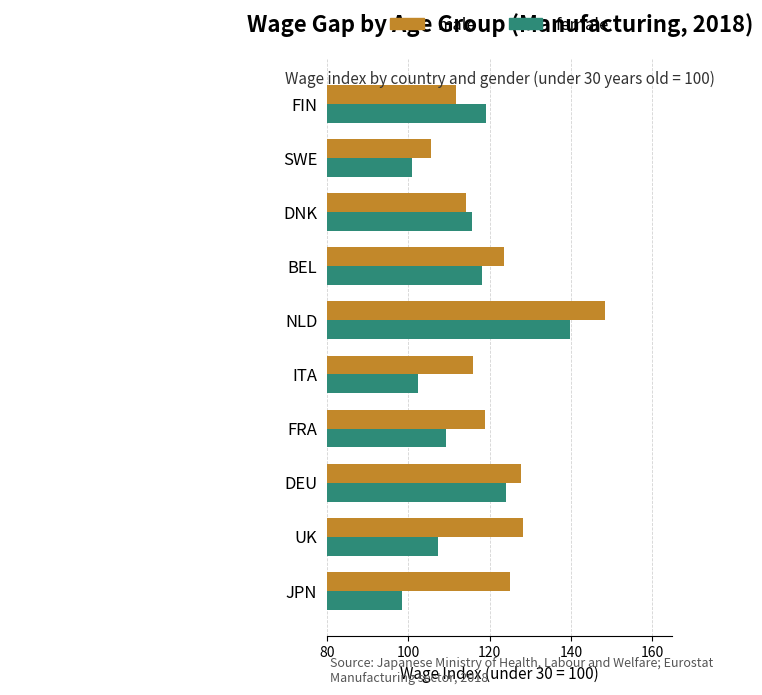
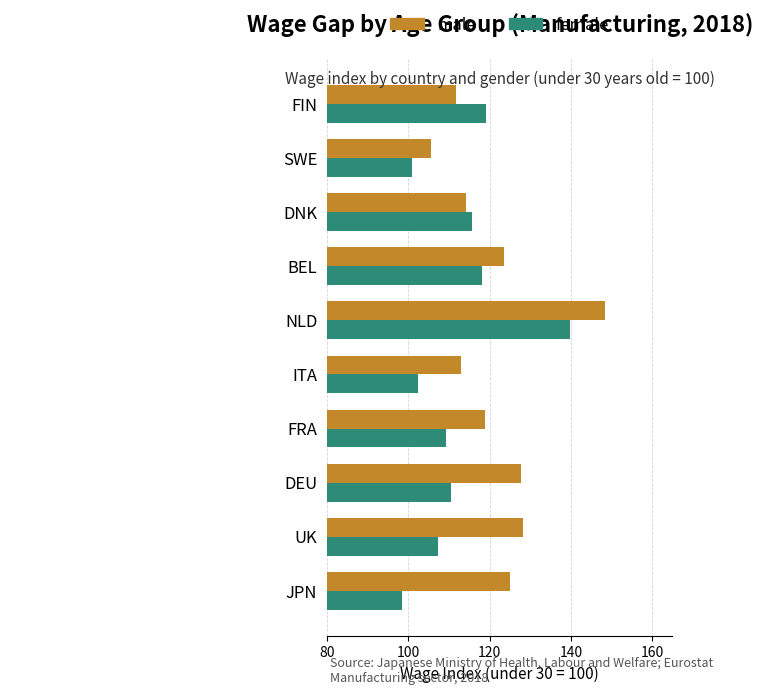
male, ITA: 116 -> 113
female, DEU: 124 -> 110
